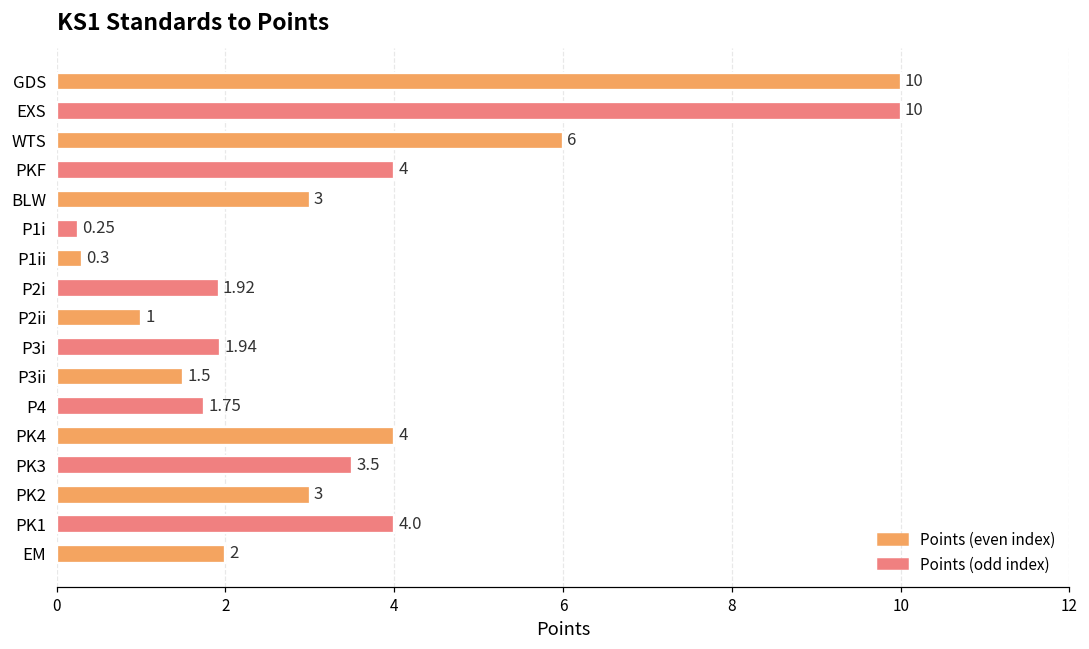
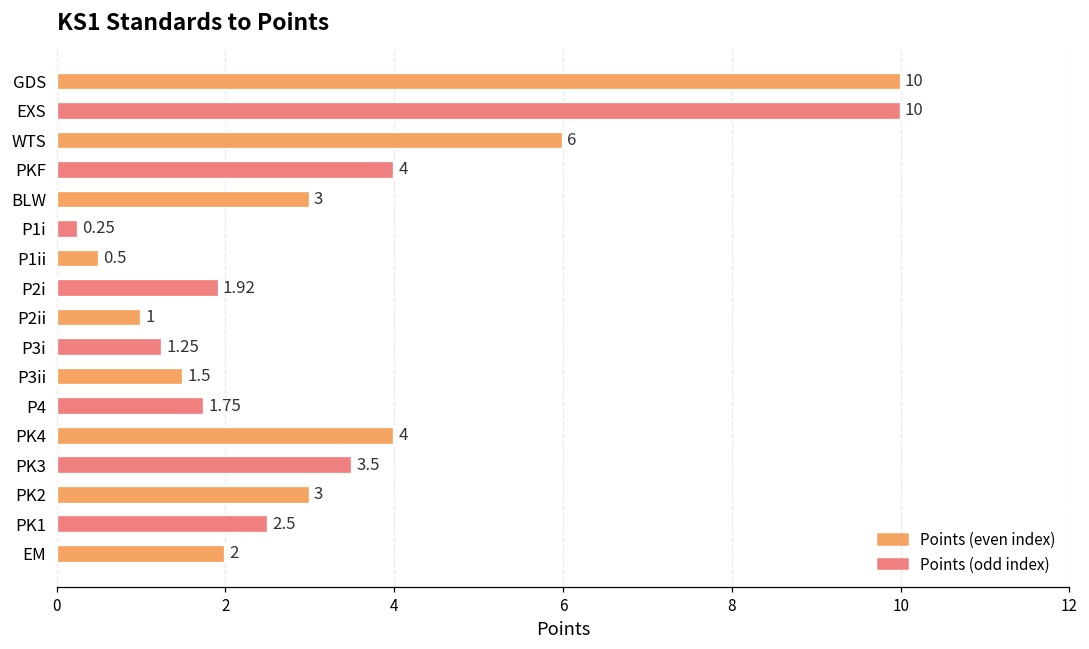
P1ii: 0.3 -> 0.5
P3i: 1.94 -> 1.25
PK1: 4.0 -> 2.5
